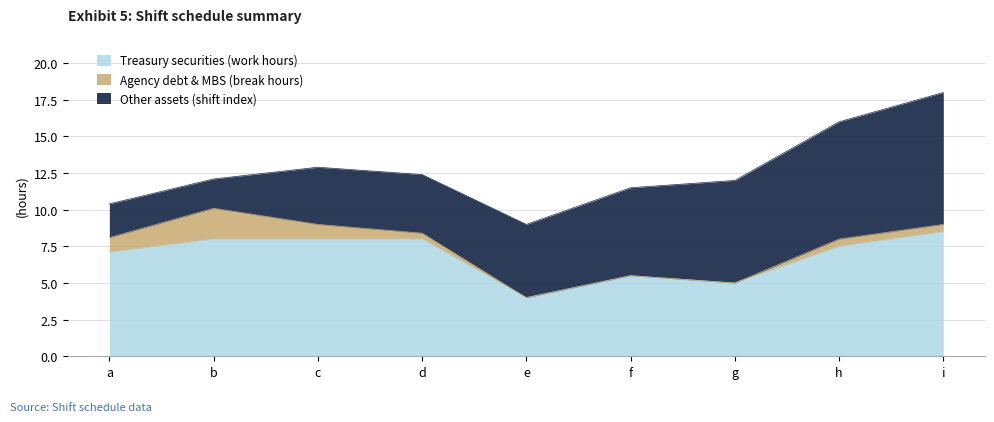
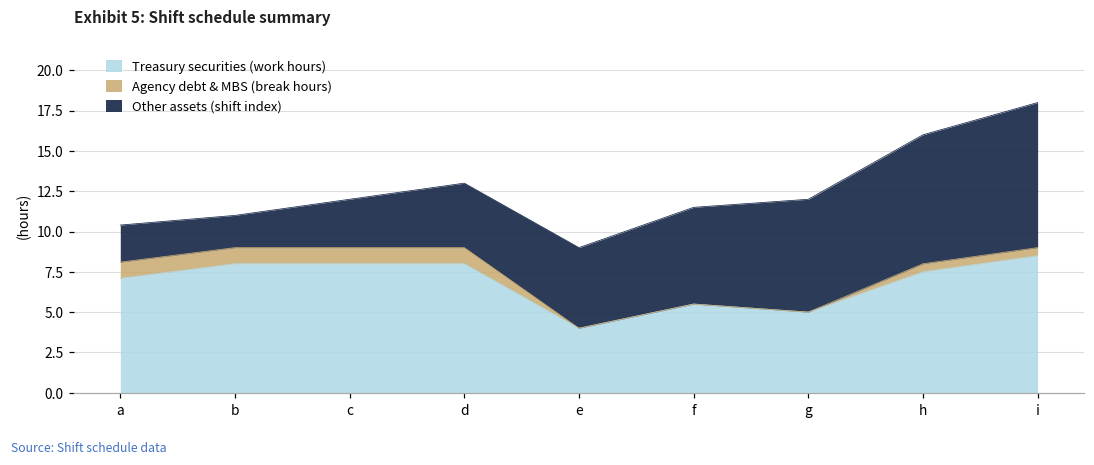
Agency debt & MBS (break hours), b: 2.1 -> 1.0
Other assets (shift index), c: 3.9 -> 3.0
Agency debt & MBS (break hours), d: 0.4 -> 1.0
